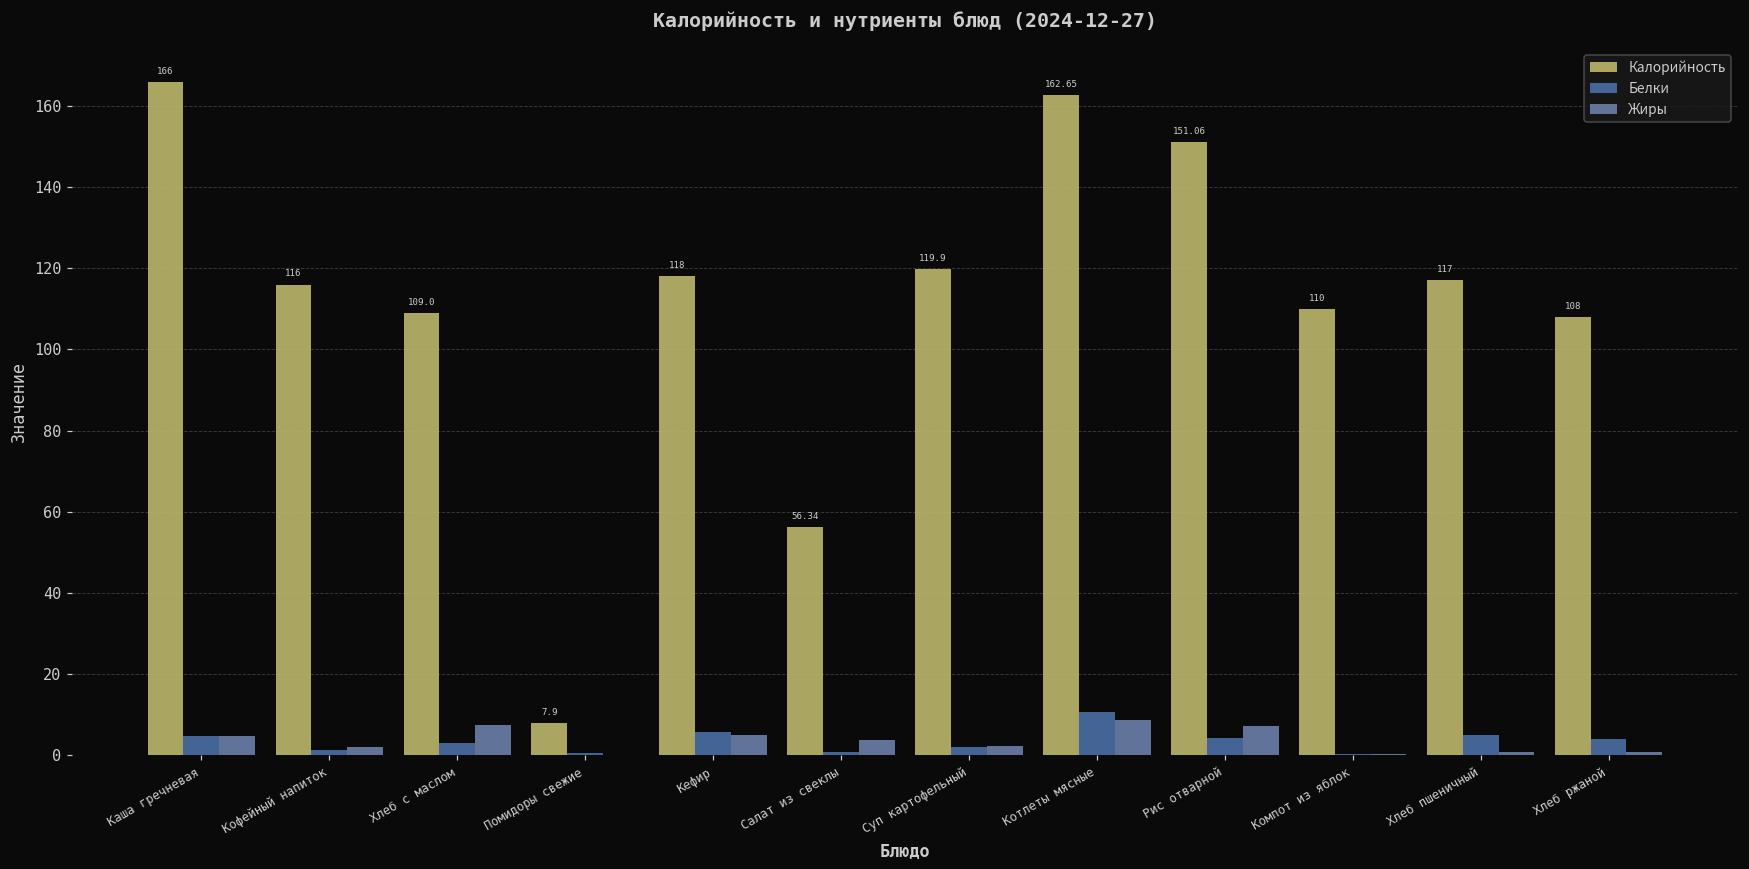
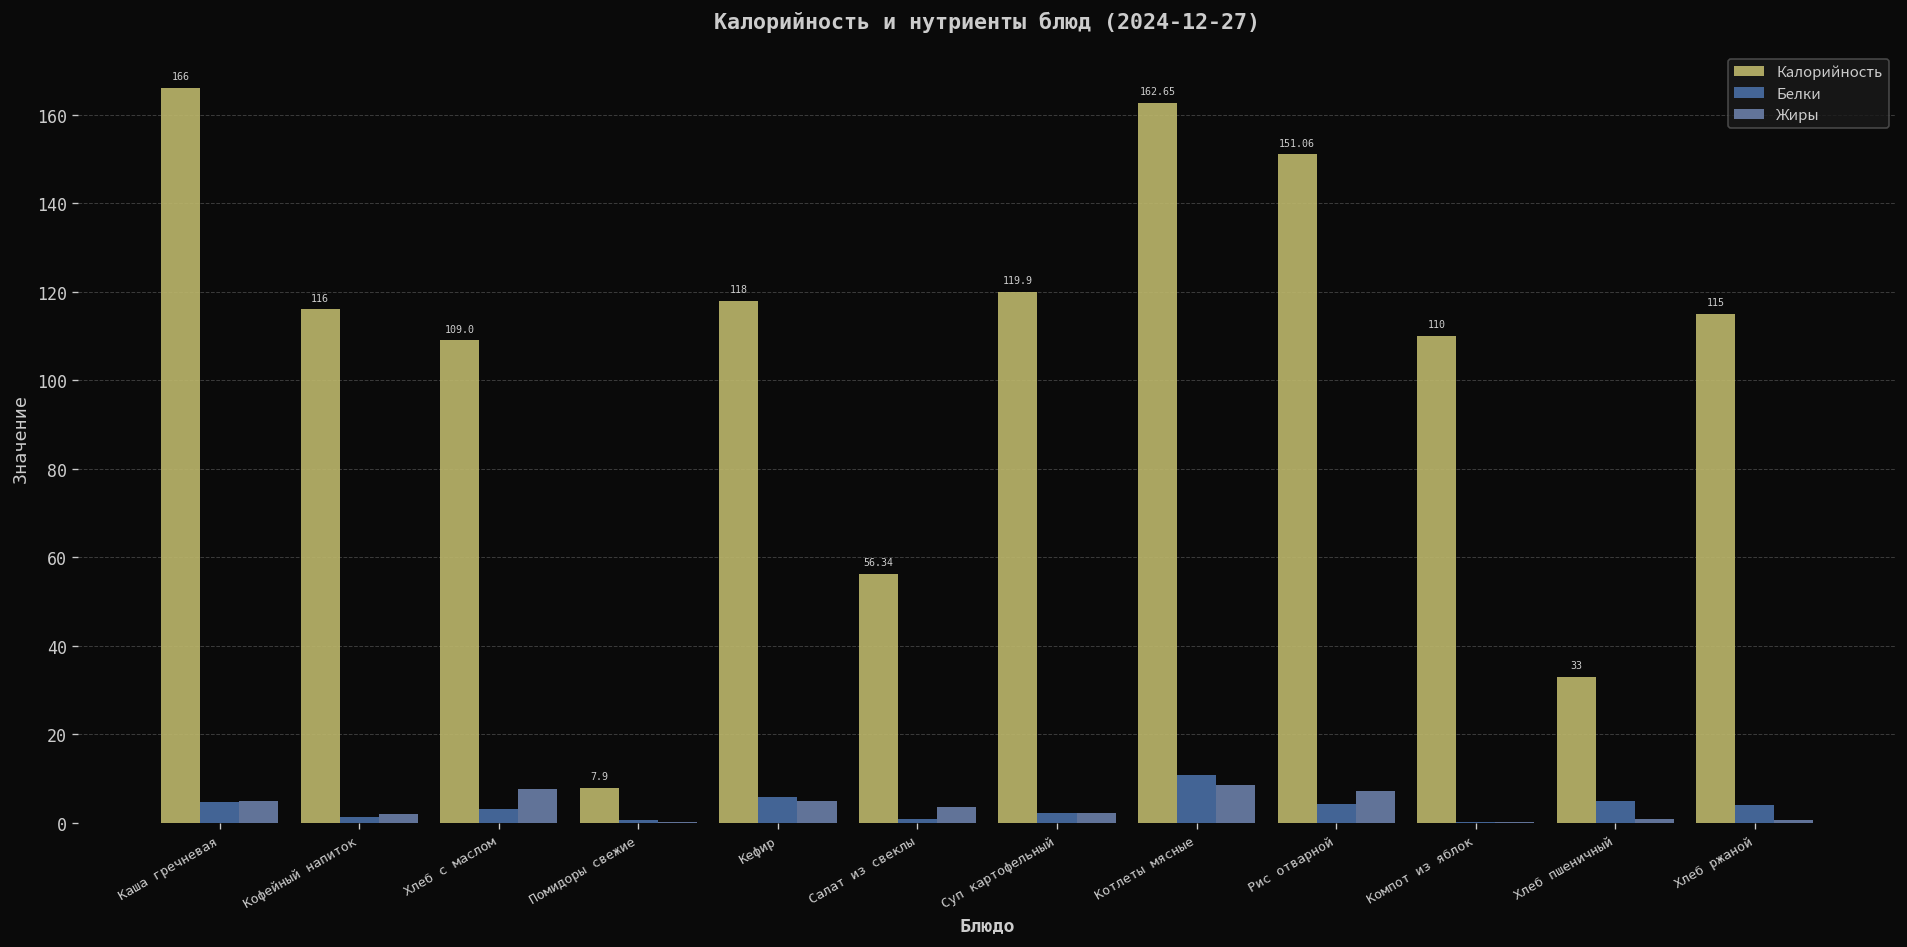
Калорийность, Хлеб пшеничный: 117 -> 33
Калорийность, Хлеб ржаной: 108 -> 115
